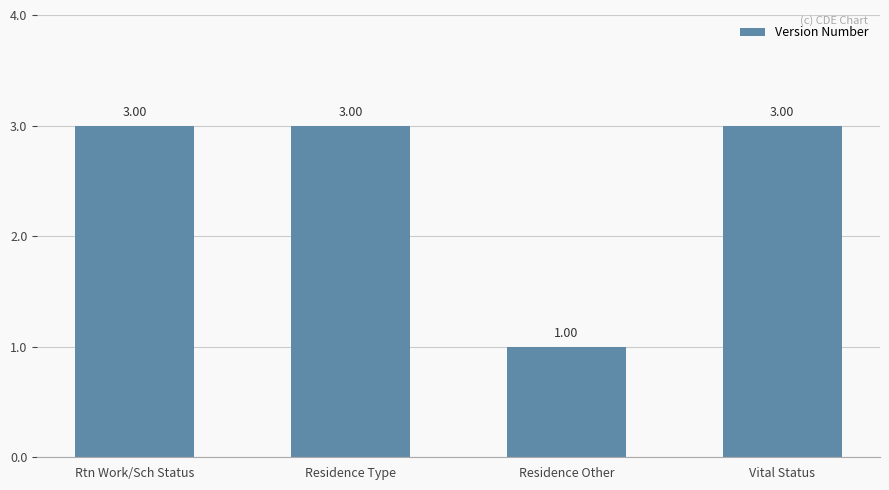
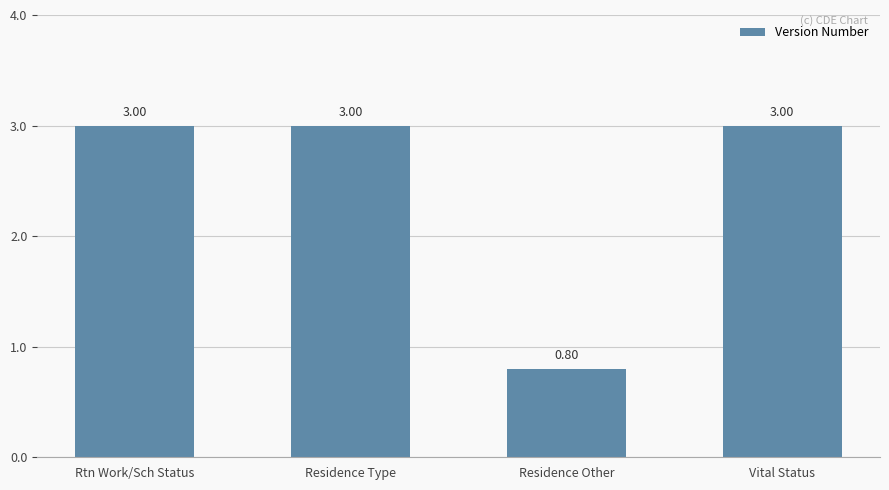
Residence Other: 1.00 -> 0.80
